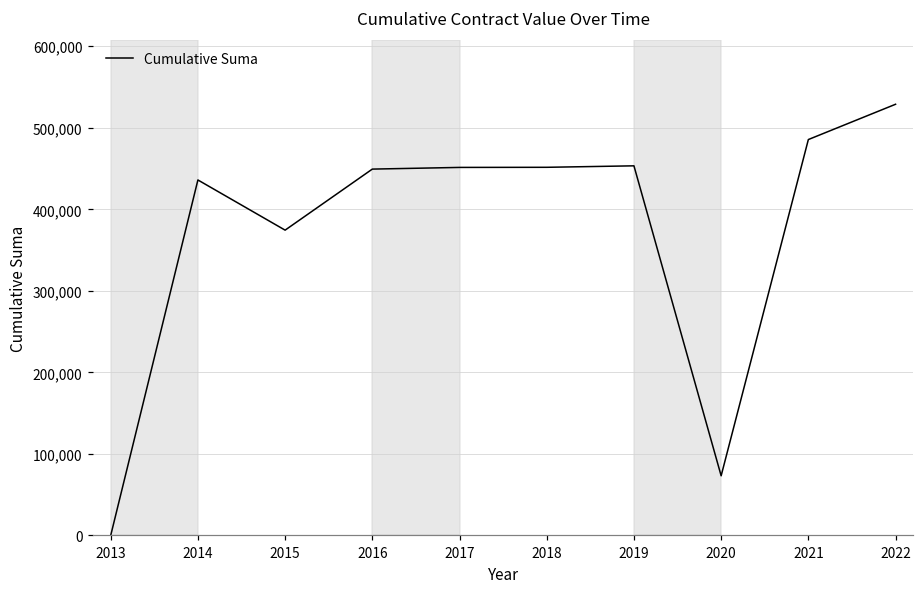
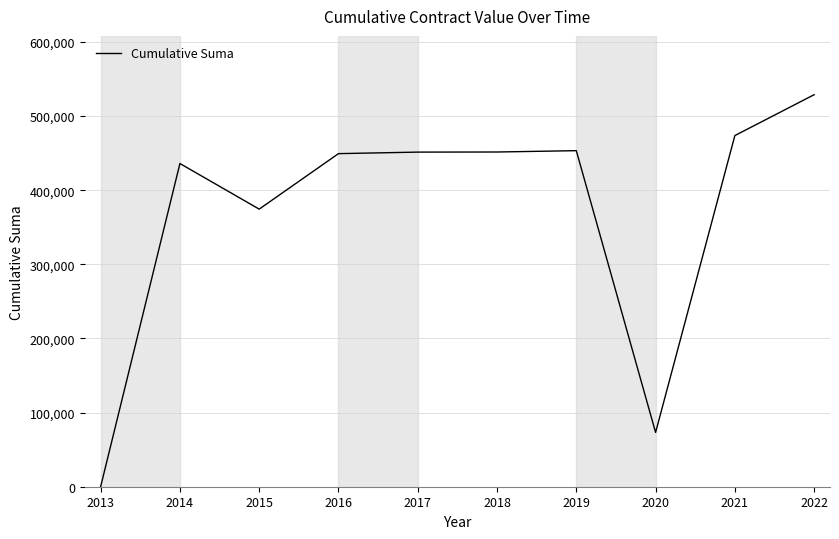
2021: 490,000 -> 470,000
